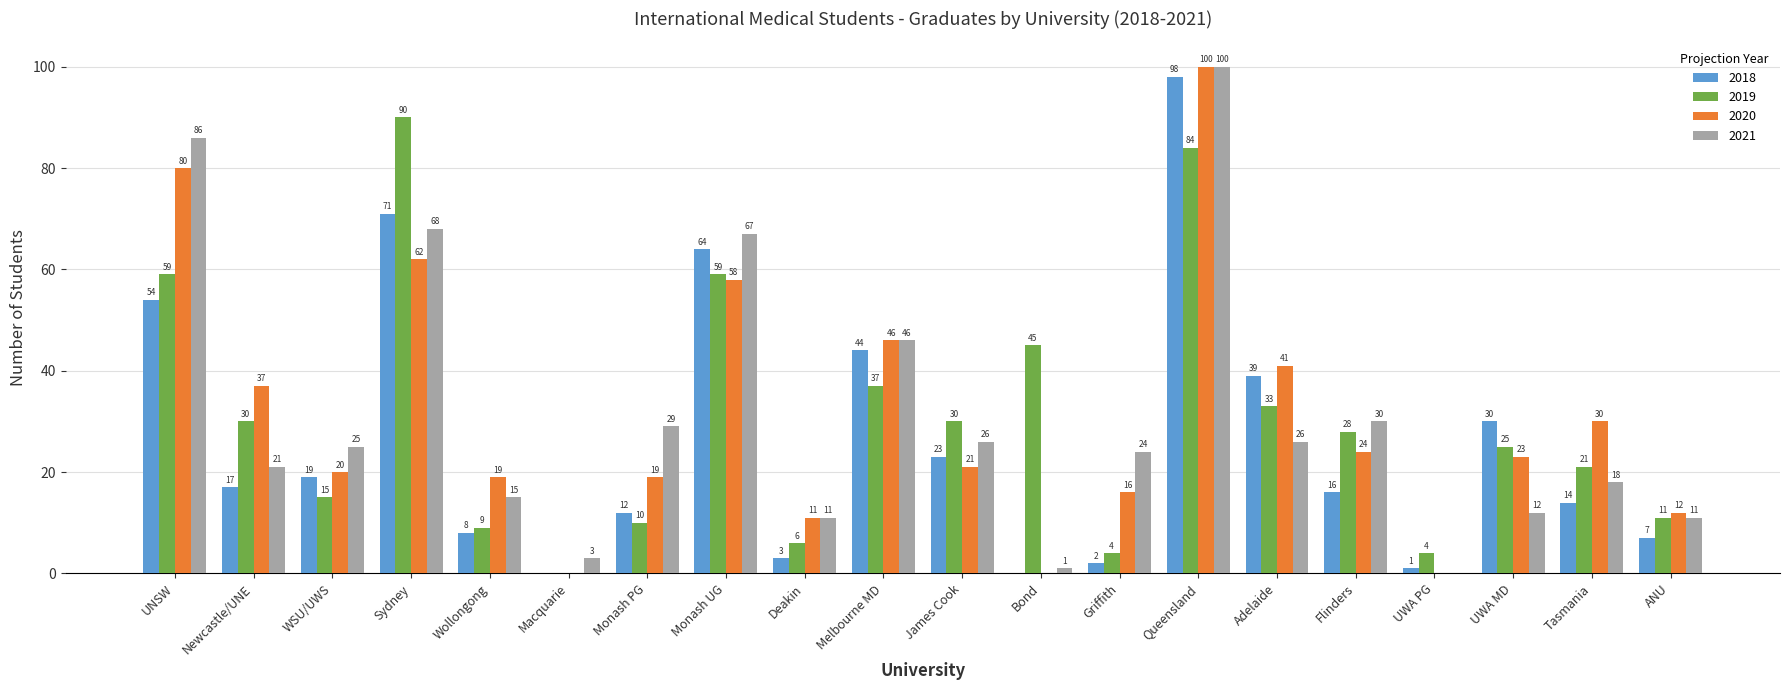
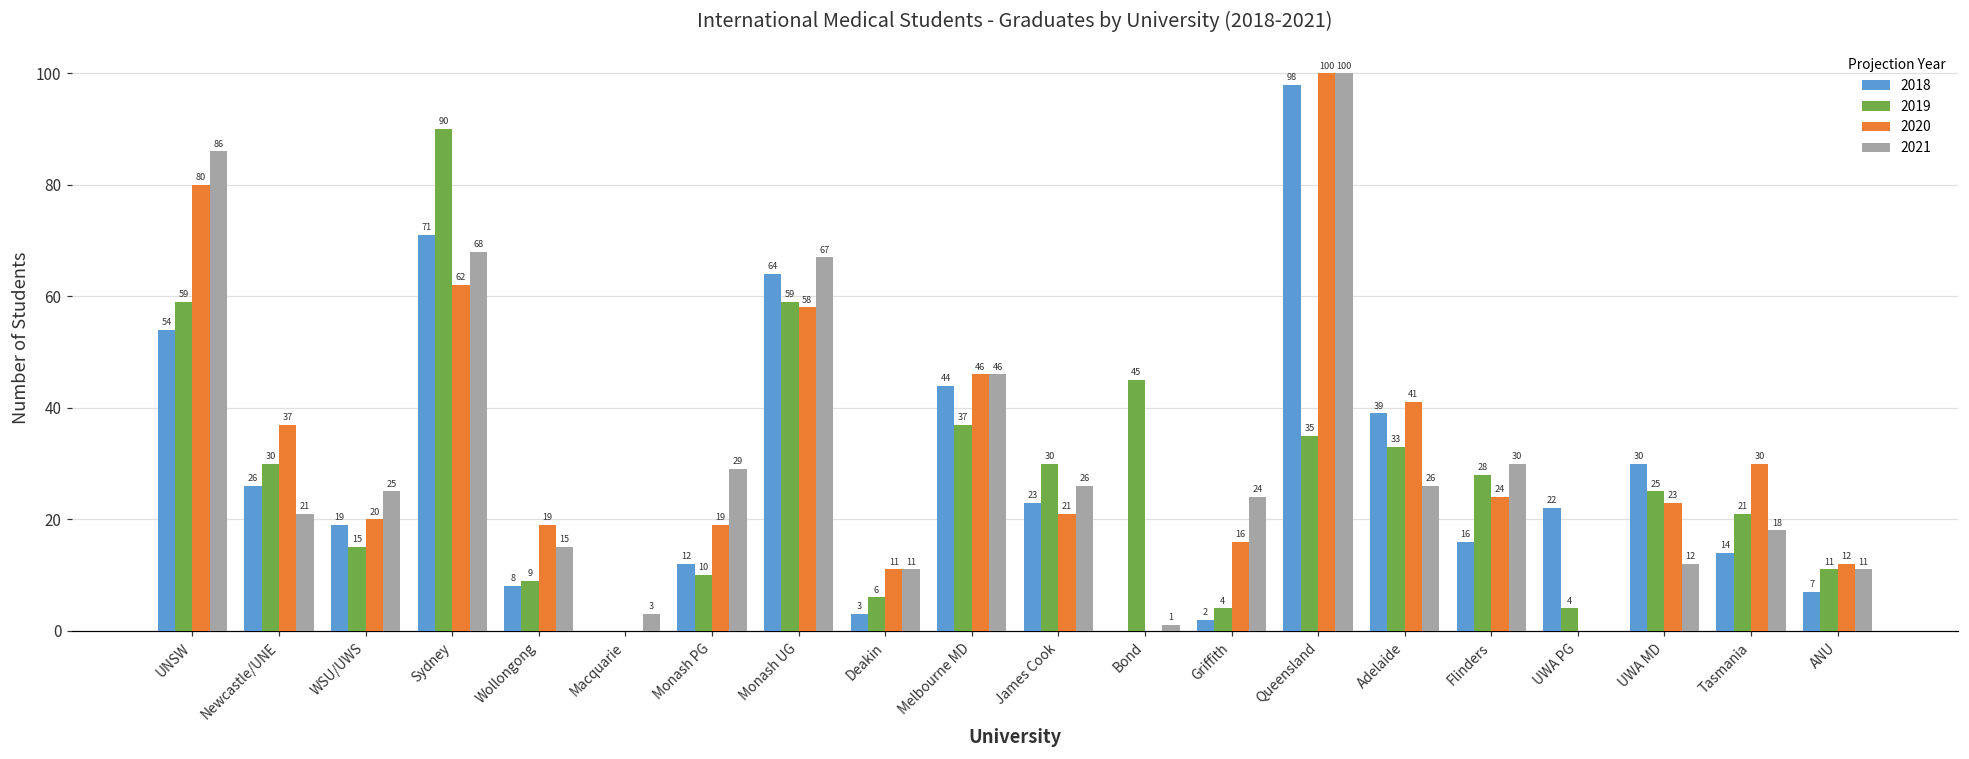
2018, Newcastle/UNE: 17 -> 26
2019, Queensland: 84 -> 35
2018, UWA PG: 1 -> 22
